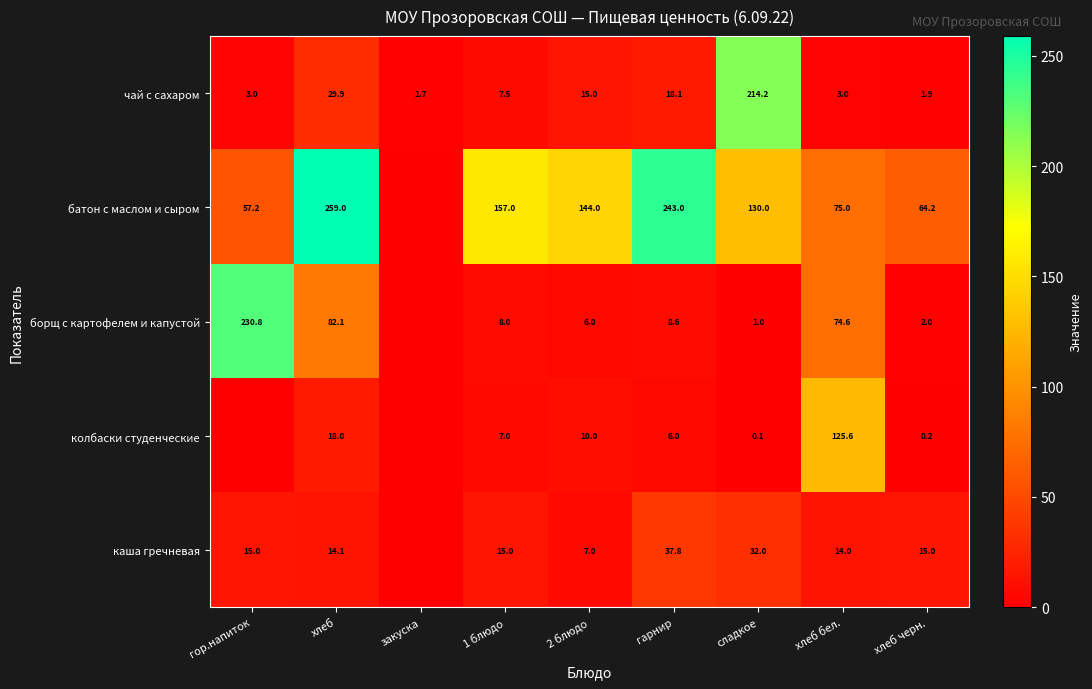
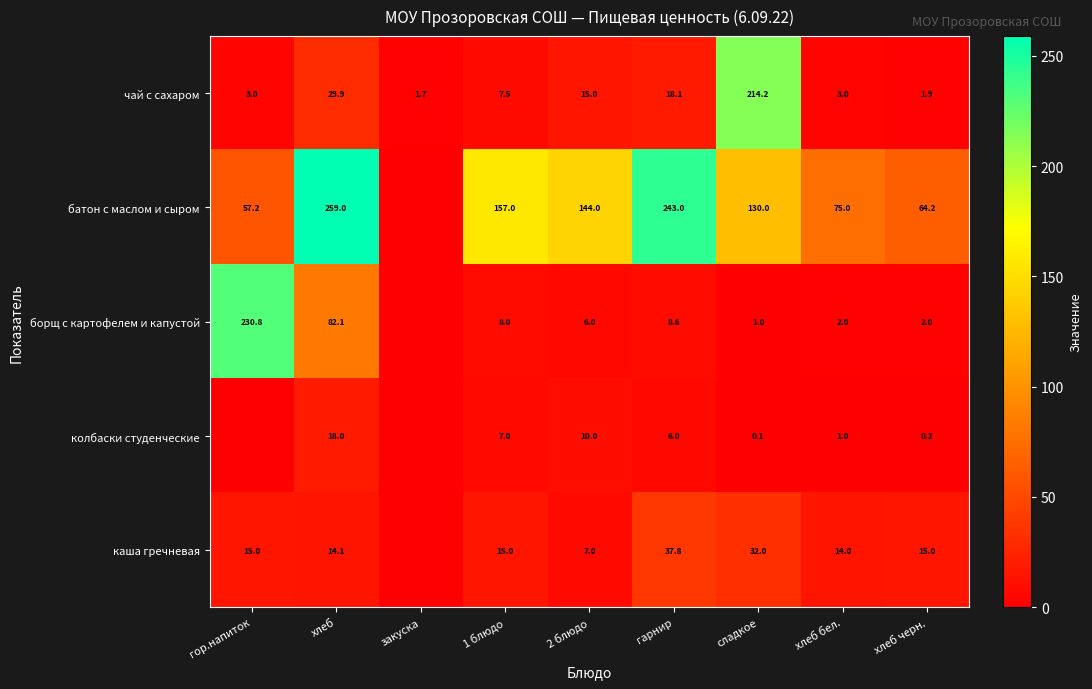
борщ с картофелем и капустой, хлеб бел.: 74.6 -> 2.0
колбаски студенческие, хлеб бел.: 125.6 -> 1.0
